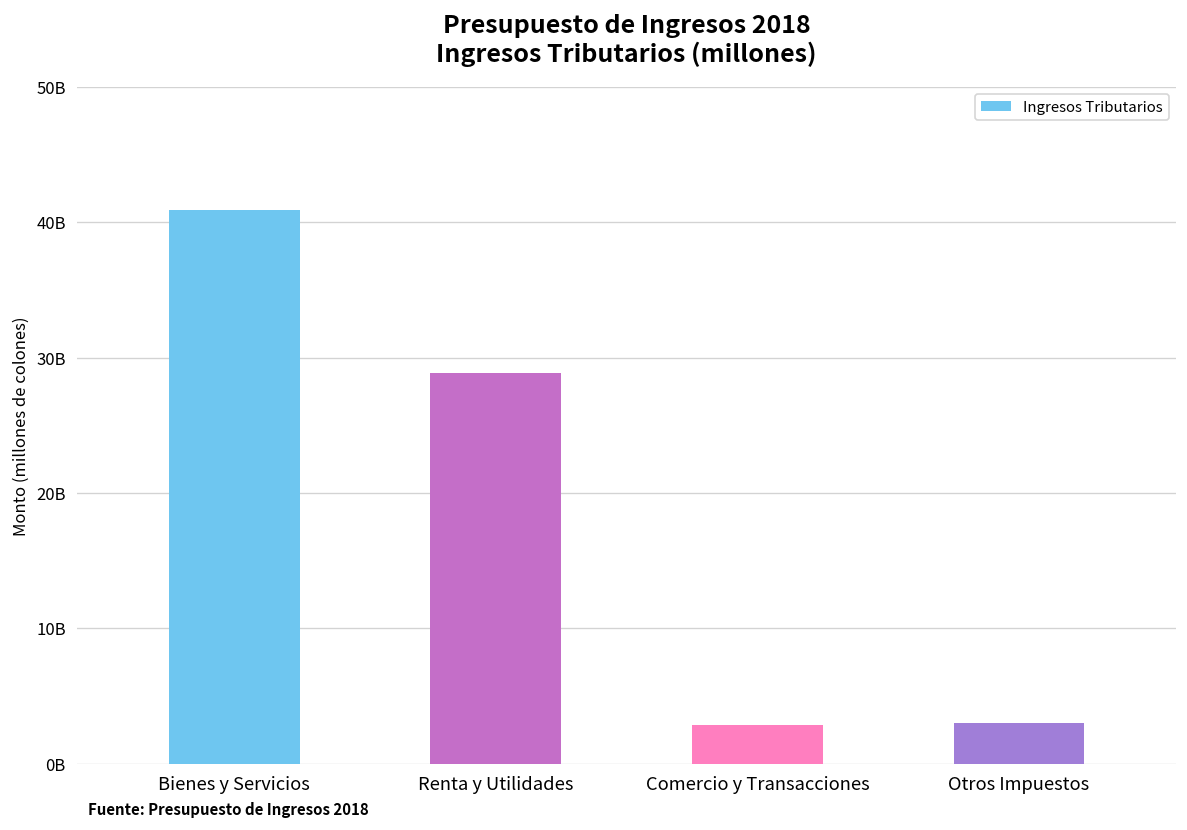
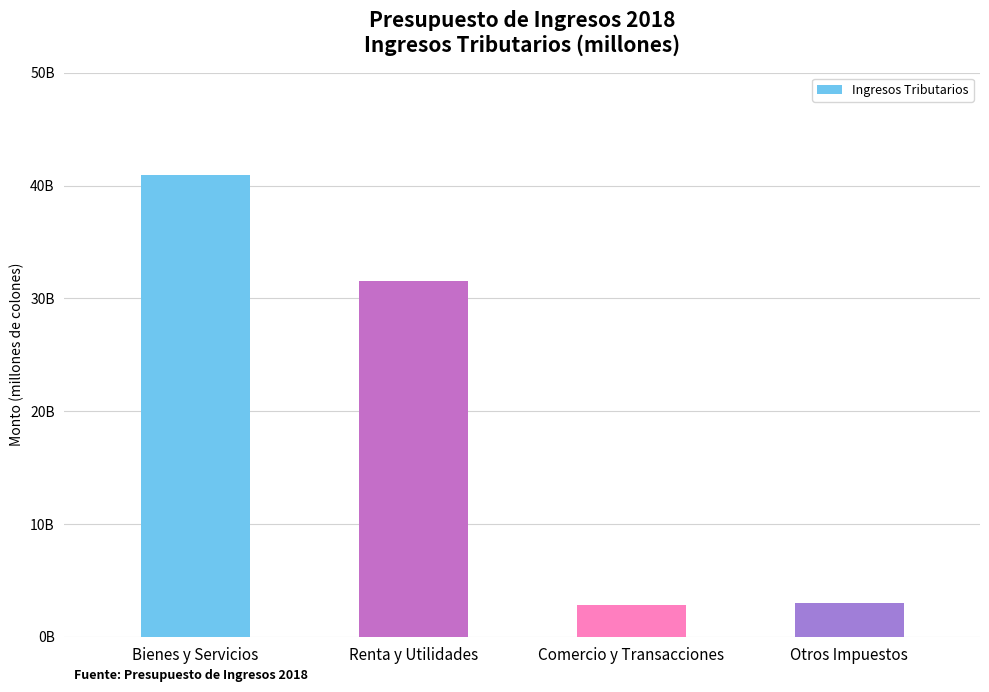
Renta y Utilidades: 28900000000 -> 31500000000
